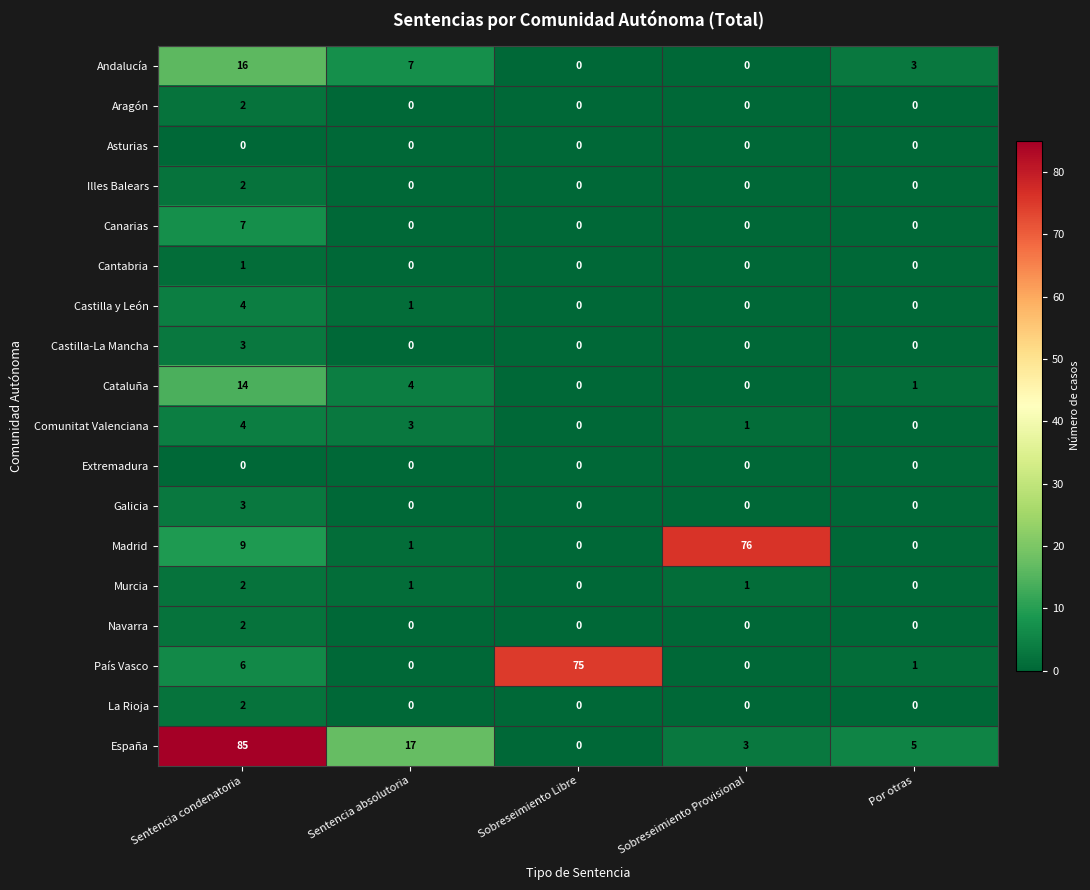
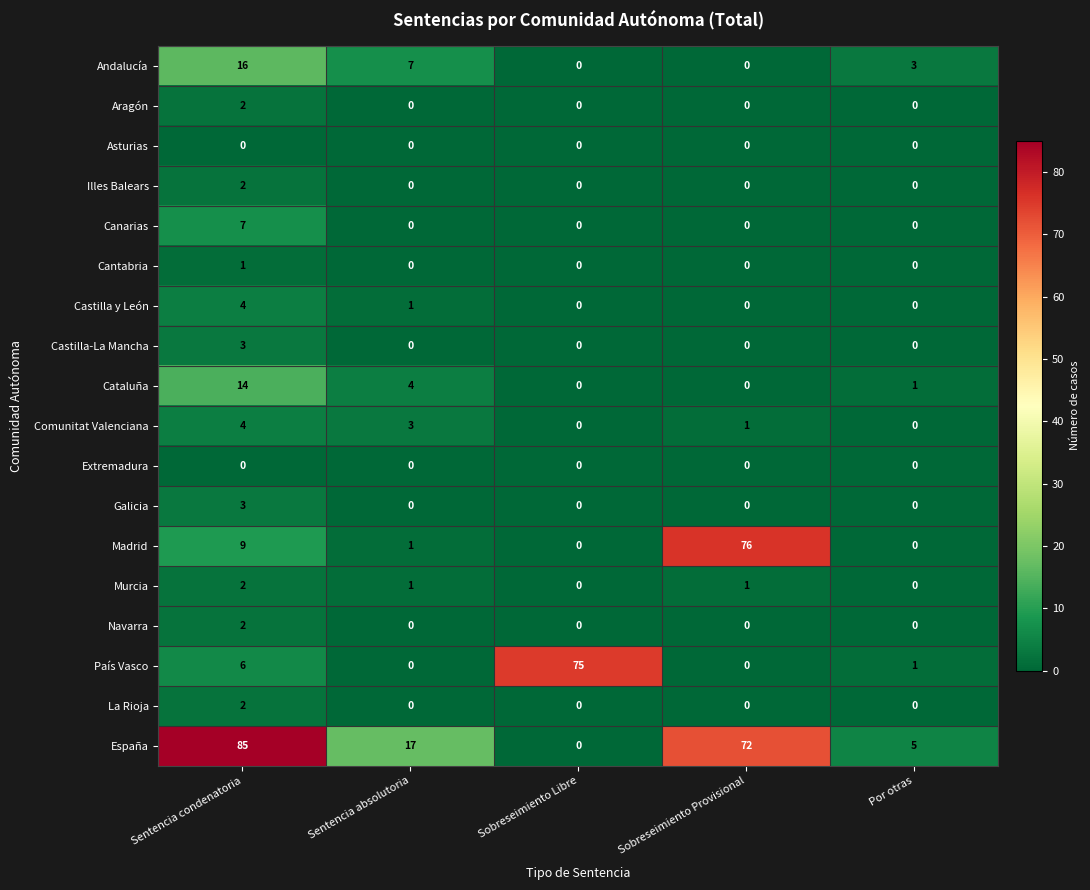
España, Sobreseimiento Provisional: 3 -> 72
